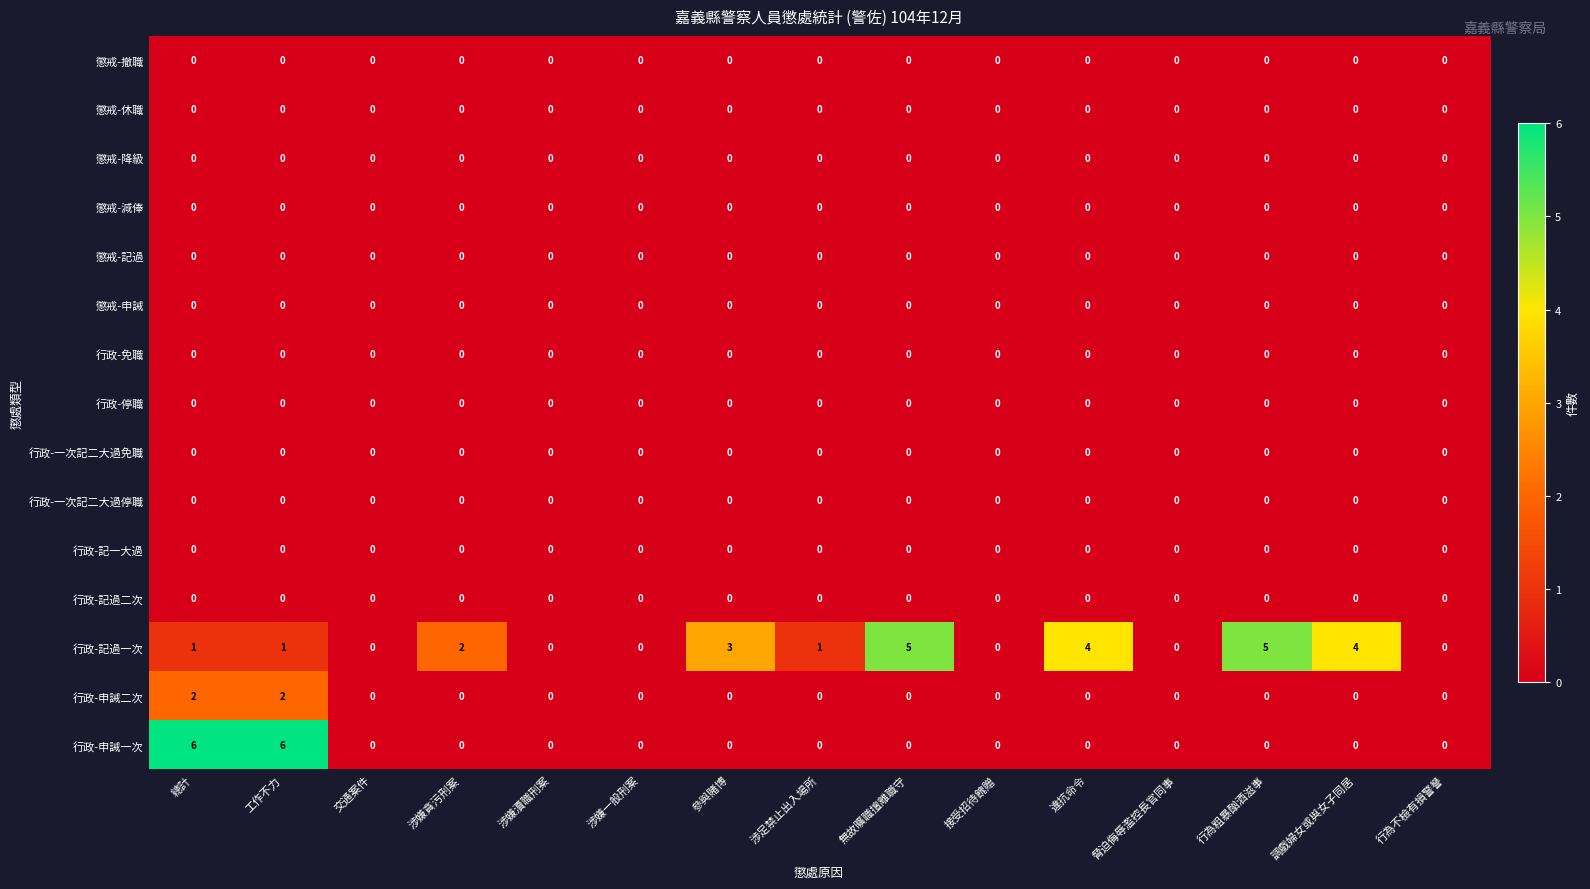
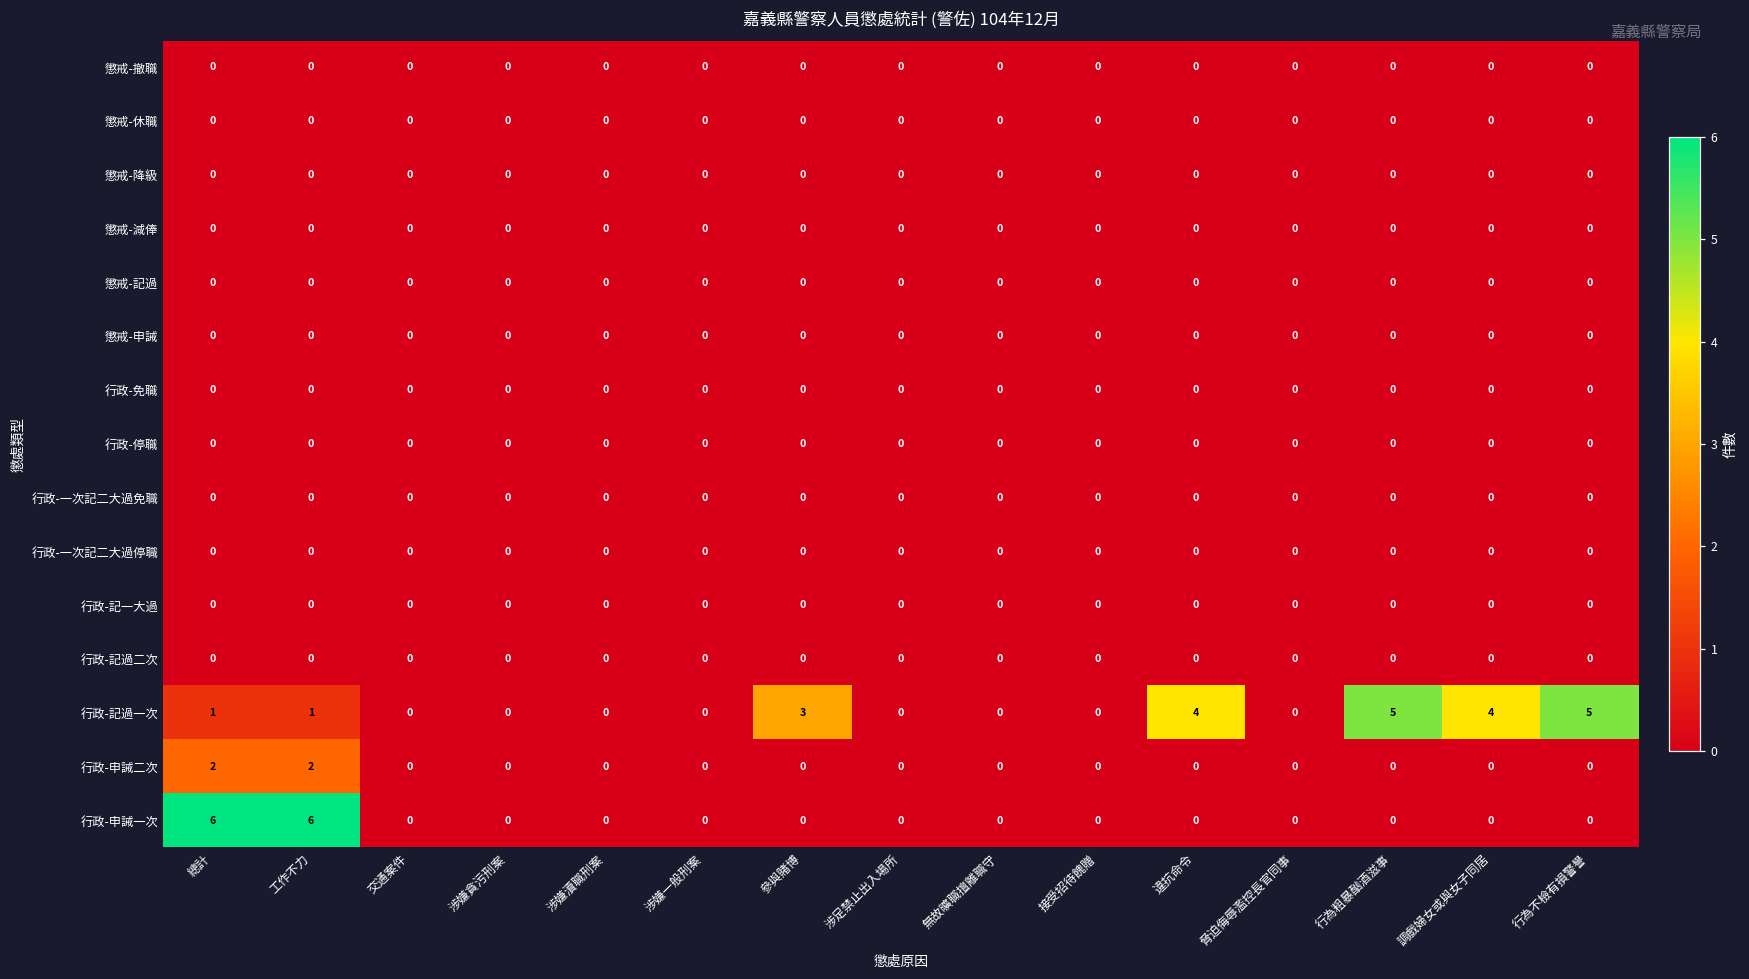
行政-記過一次, 涉嫌貪污刑案: 2 -> 0
行政-記過一次, 涉足禁止出入場所: 1 -> 0
行政-記過一次, 無故曠職擅離職守: 5 -> 0
行政-記過一次, 行為不檢有損警譽: 0 -> 5
